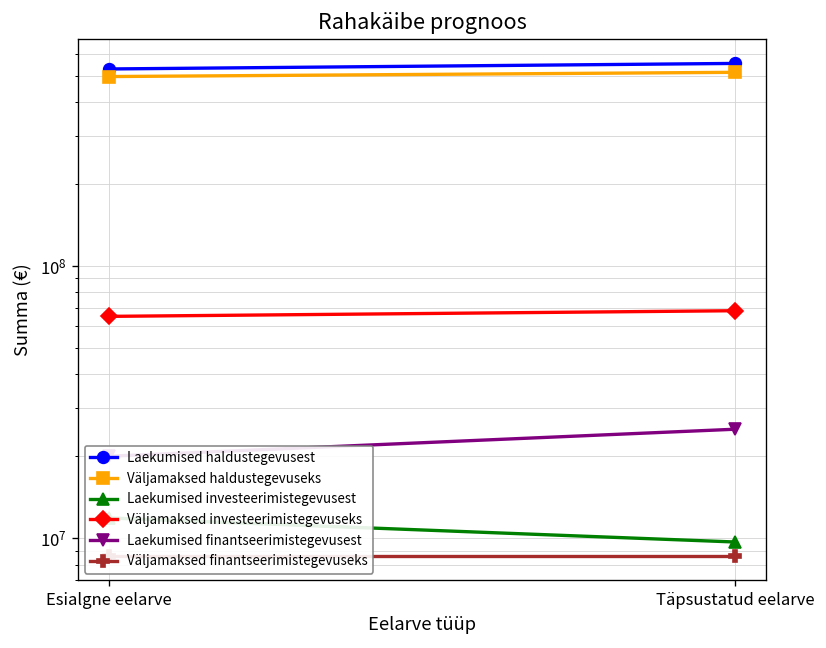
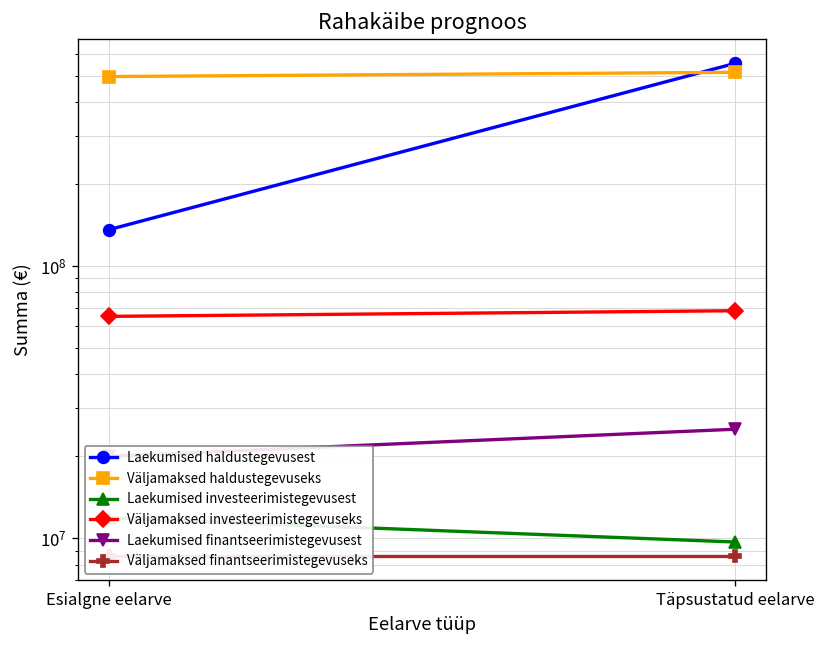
Laekumised haldustegevusest, Esialgne eelarve: 530000000 -> 140000000
